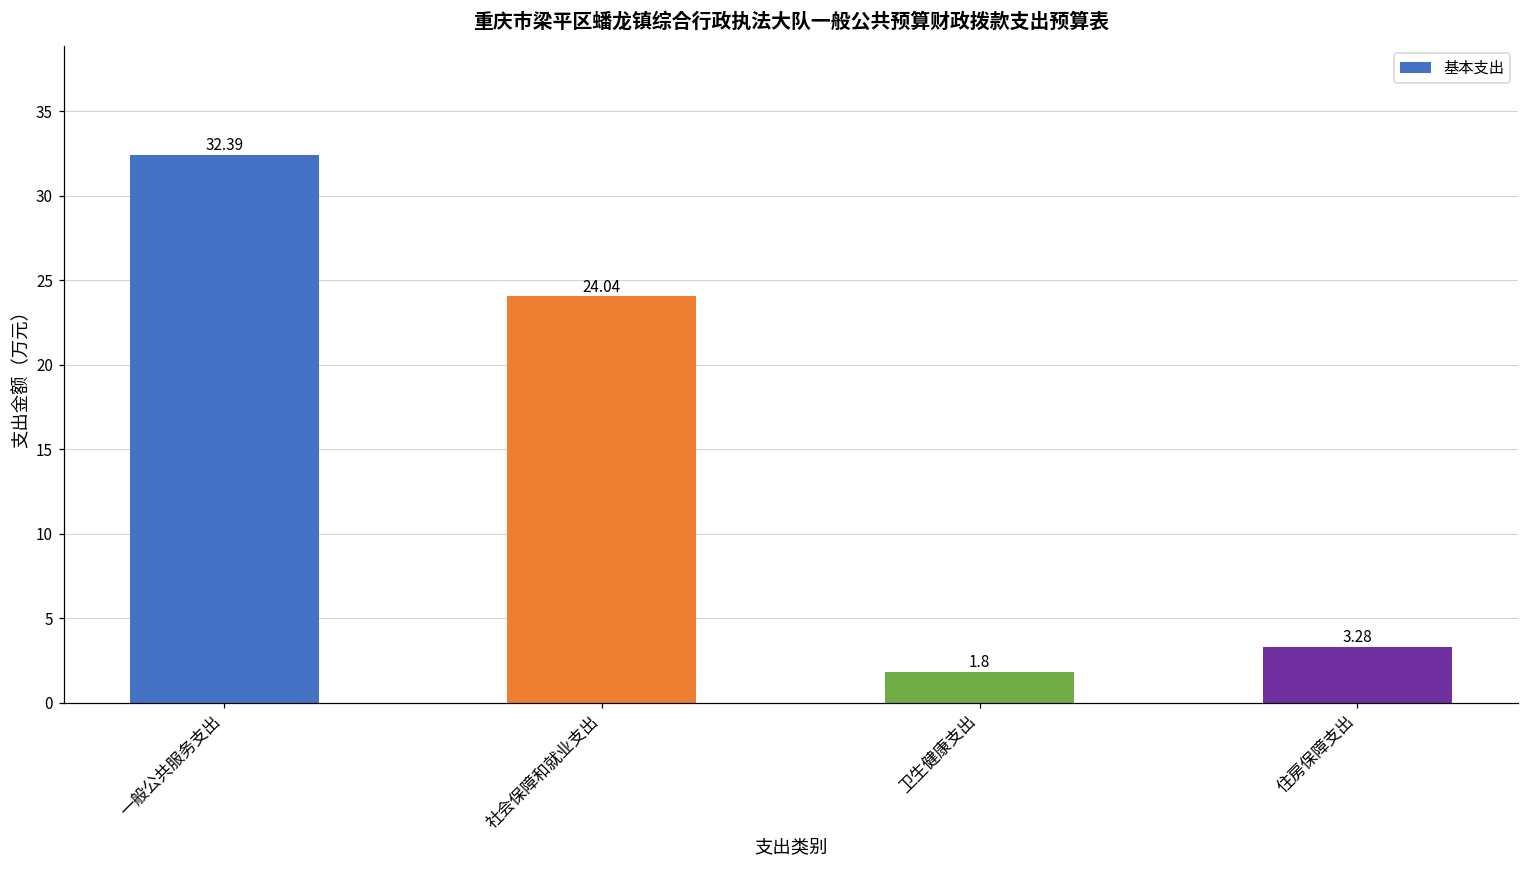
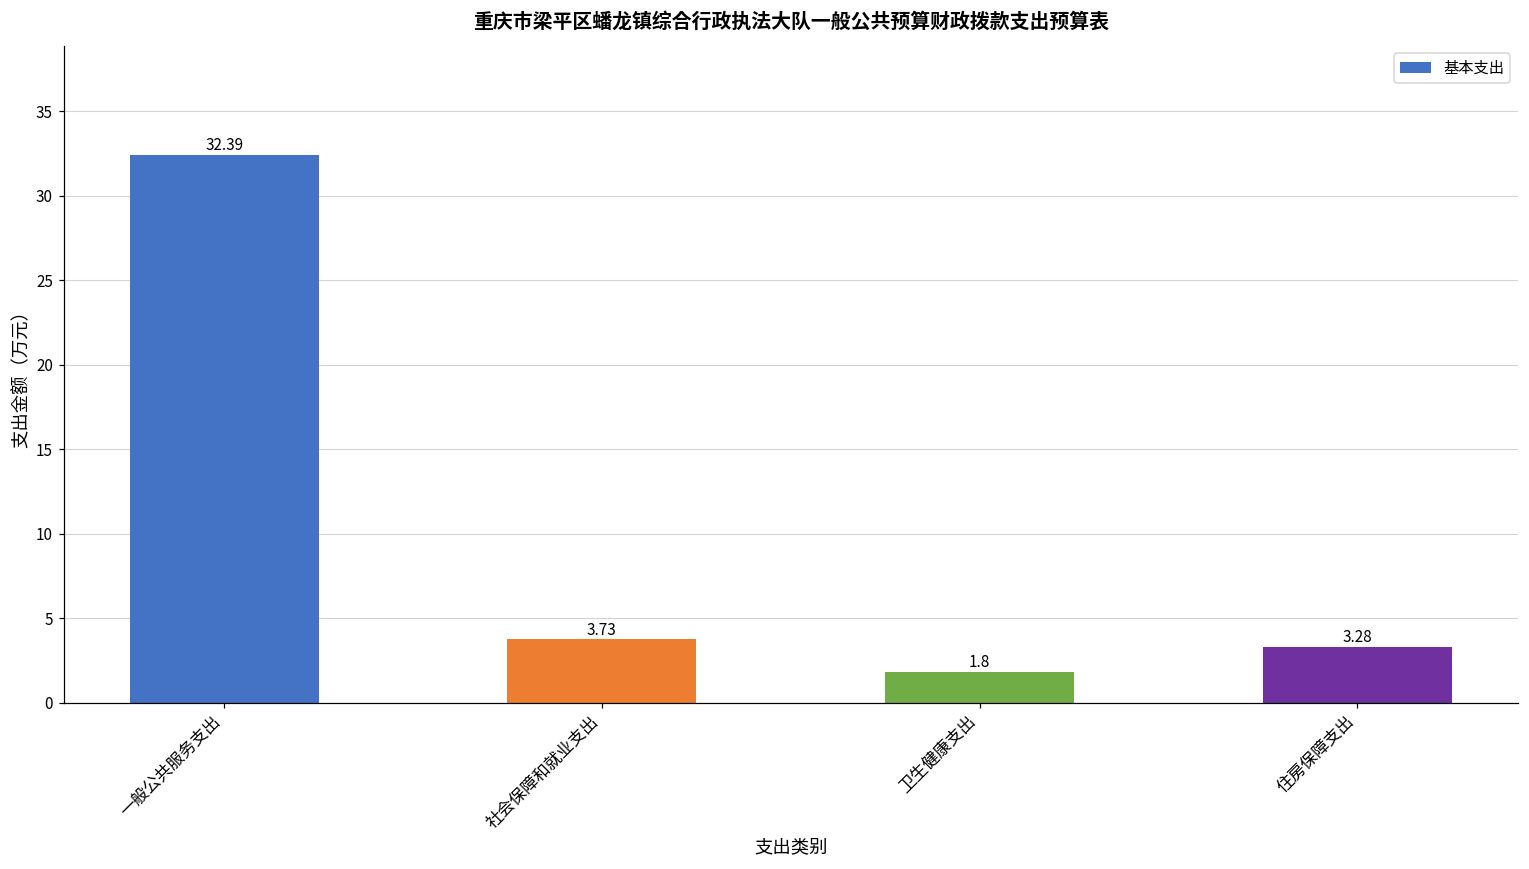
社会保障和就业支出: 24.04 -> 3.73
